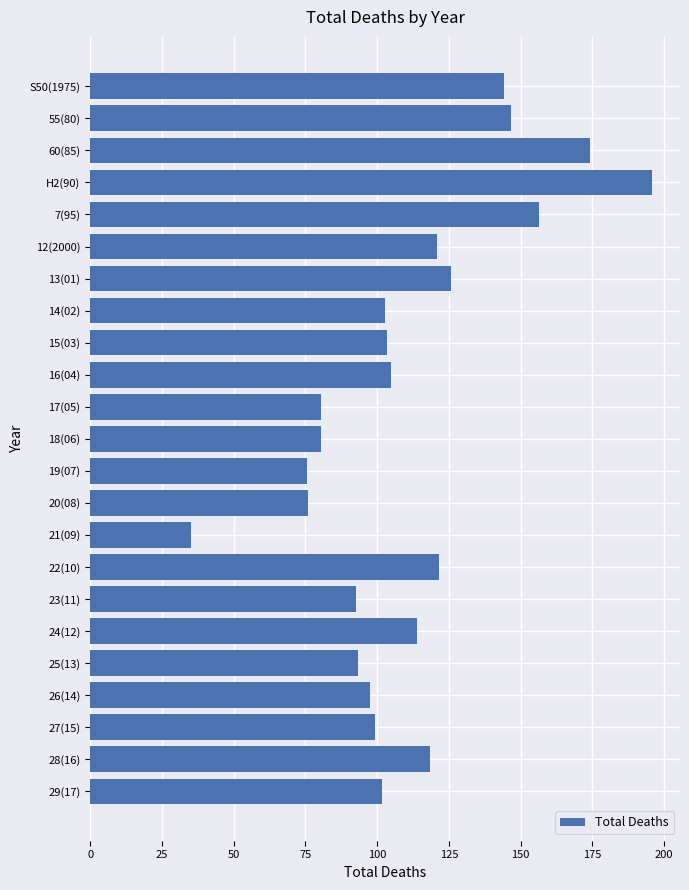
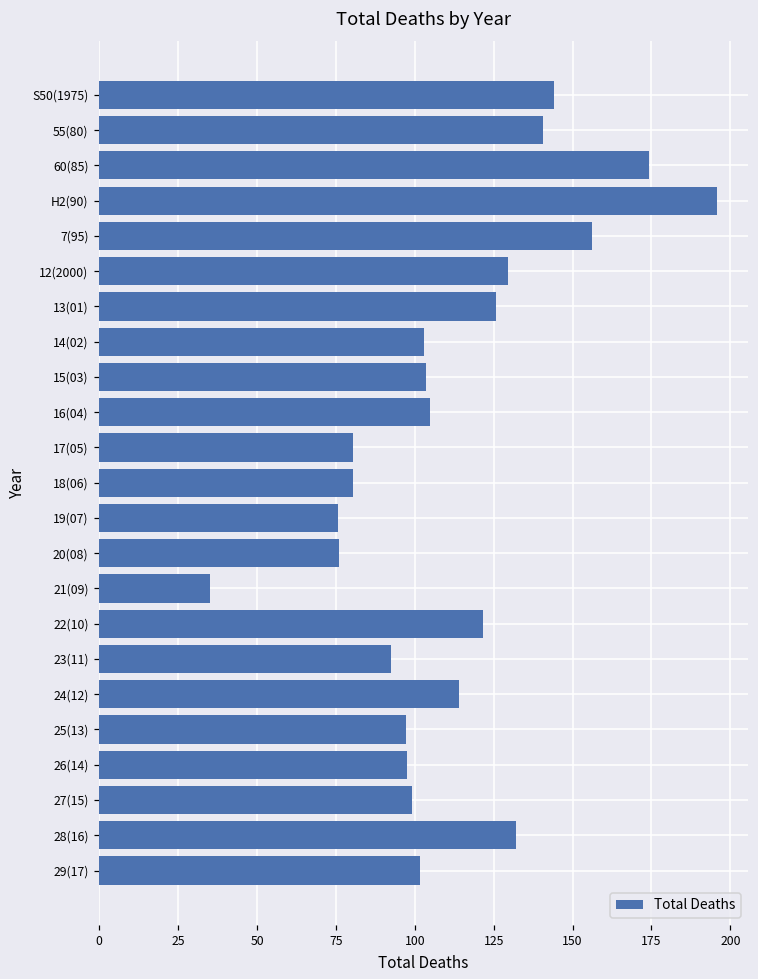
55(80): 147 -> 141
12(2000): 121 -> 129
25(13): 93 -> 97
28(16): 119 -> 132
